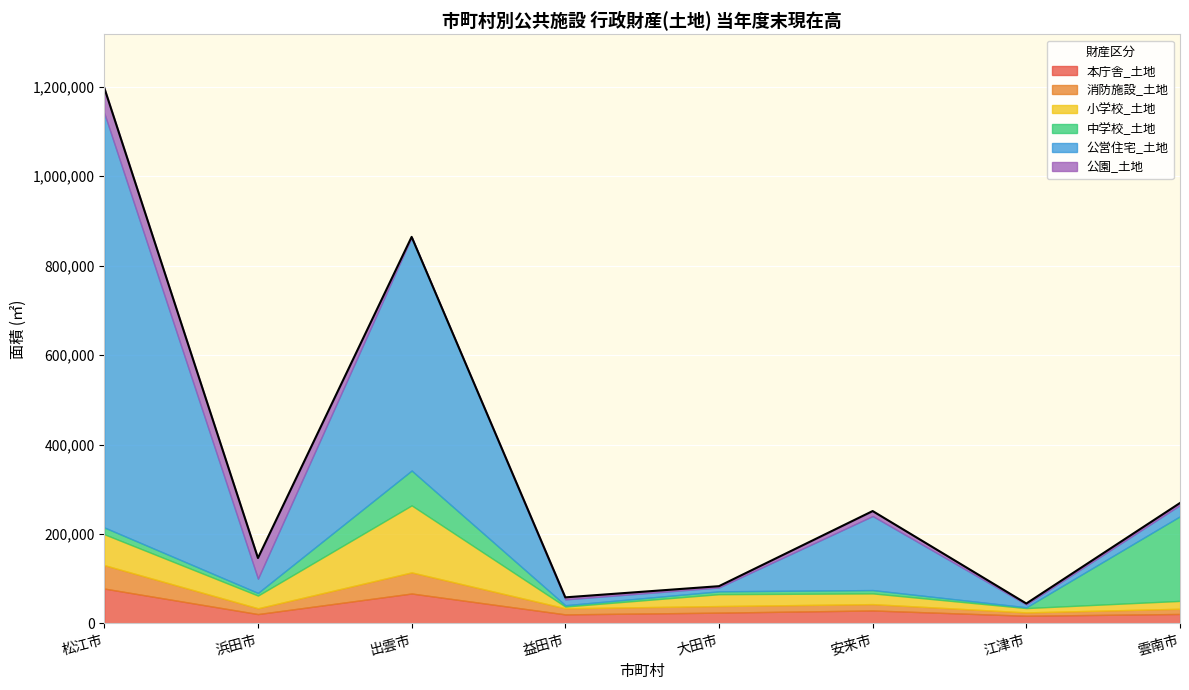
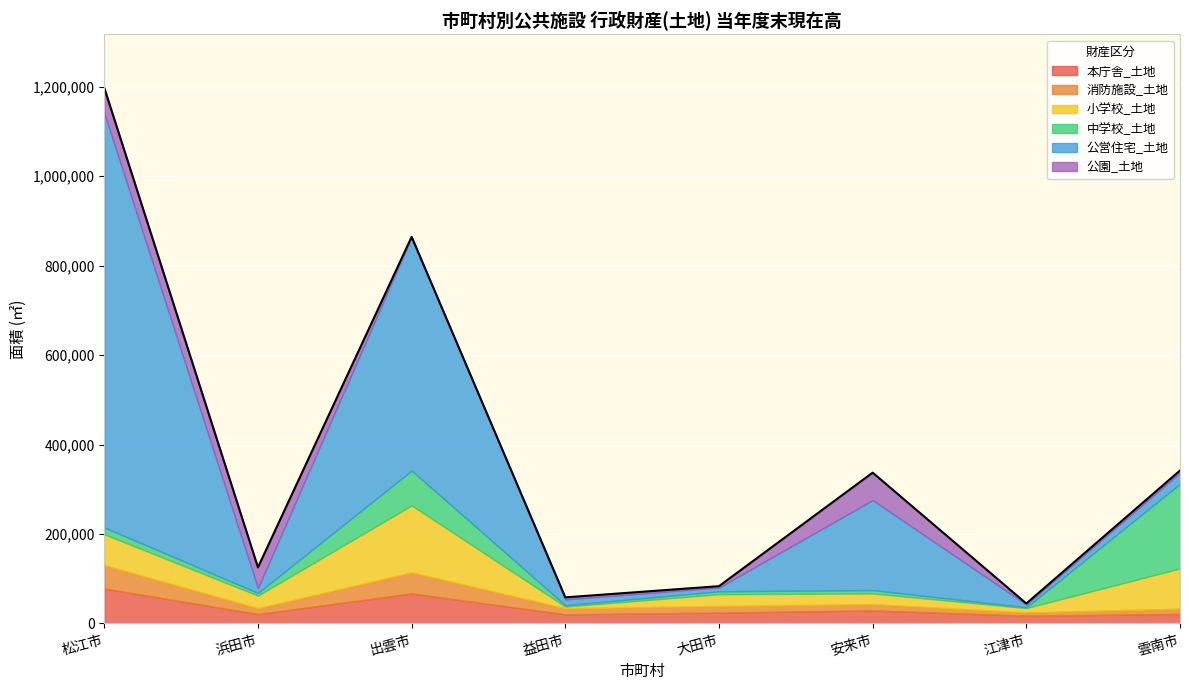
公営住宅_土地, 浜田市: 30,000 -> 10,000
公営住宅_土地, 安来市: 170,000 -> 200,000
公園_土地, 安来市: 10,000 -> 60,000
小学校_土地, 雲南市: 20,000 -> 90,000
